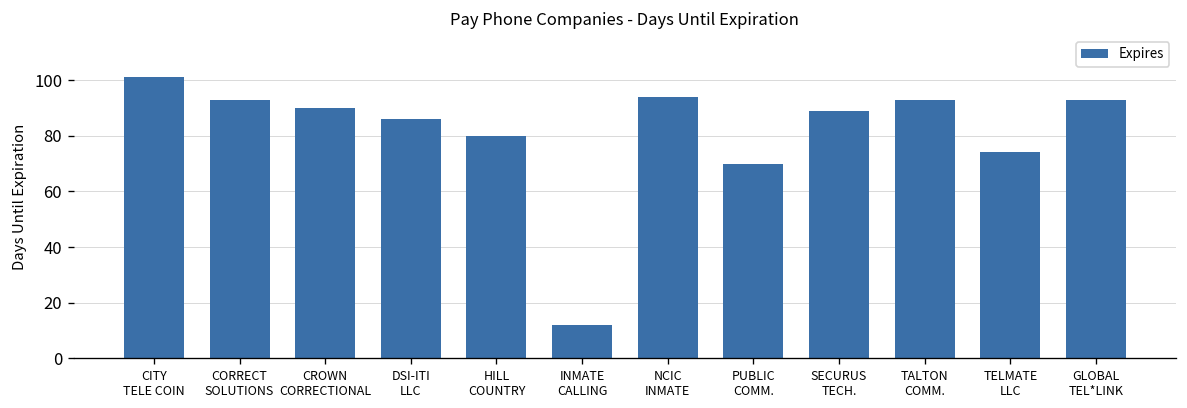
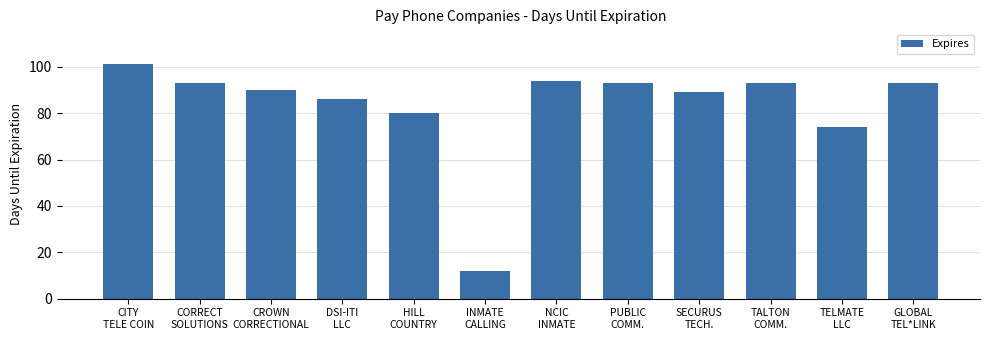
PUBLIC COMM.: 70 -> 93
